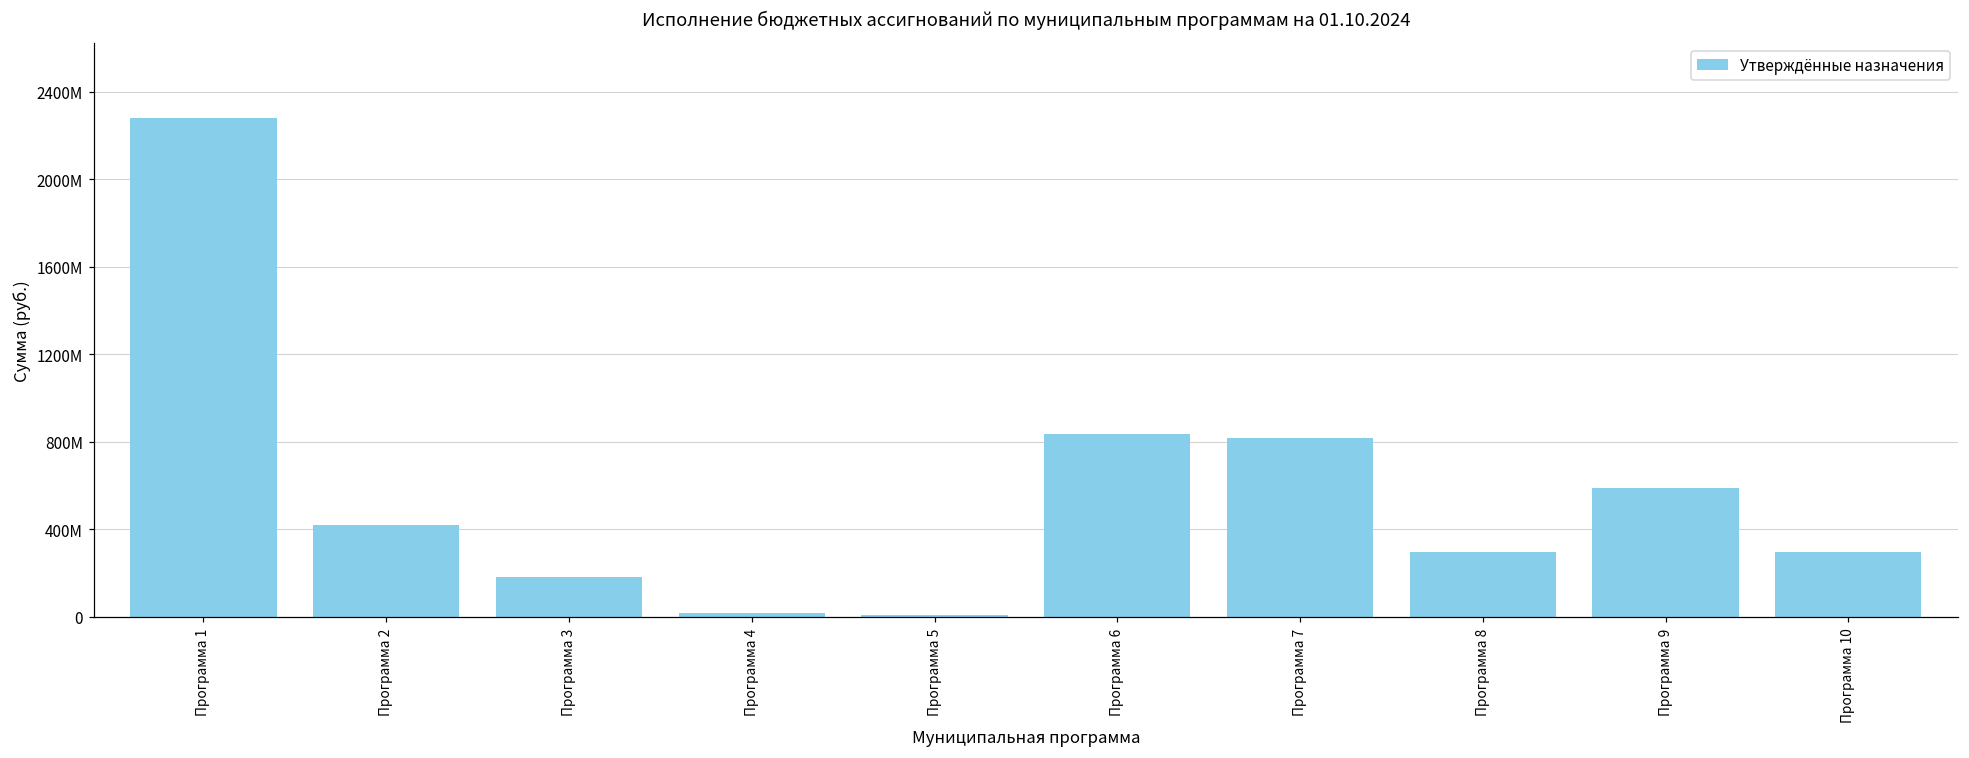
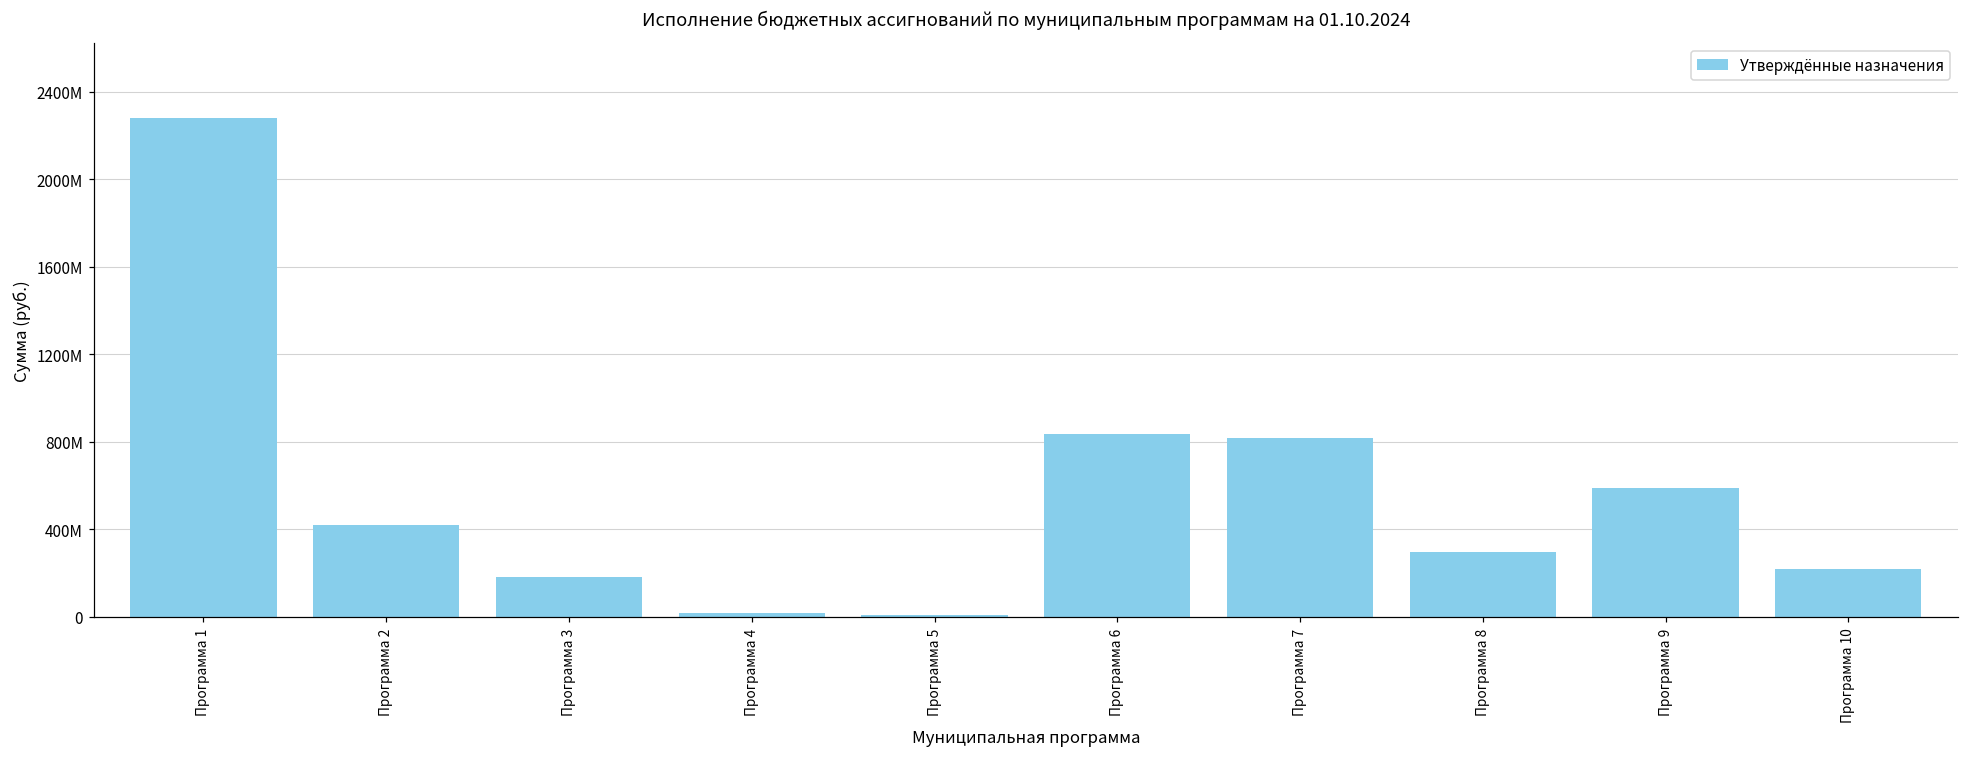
Программа 10: 300000000 -> 220000000
